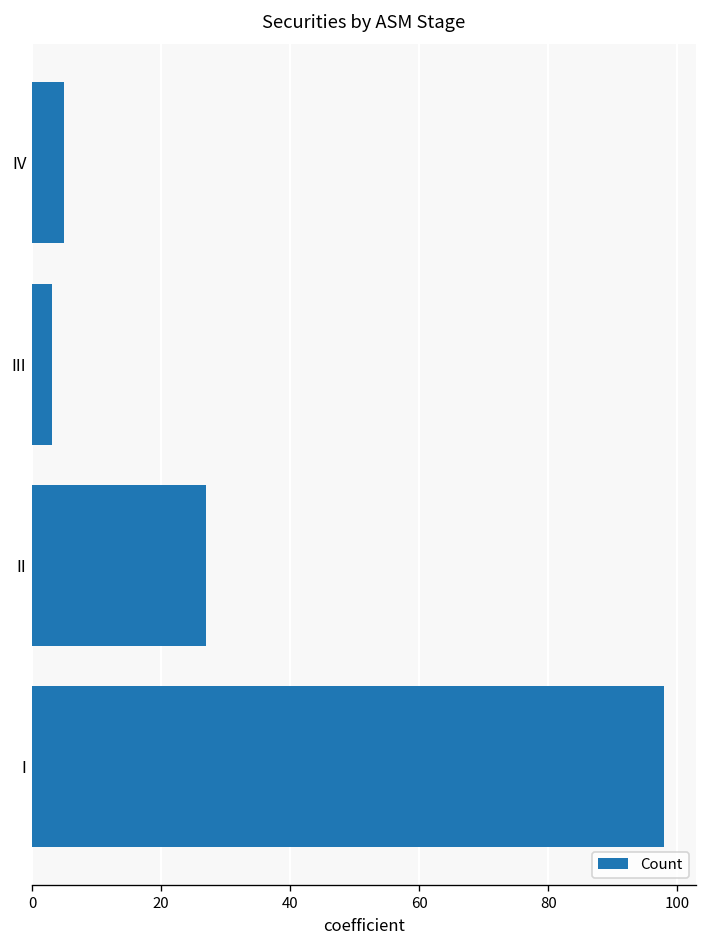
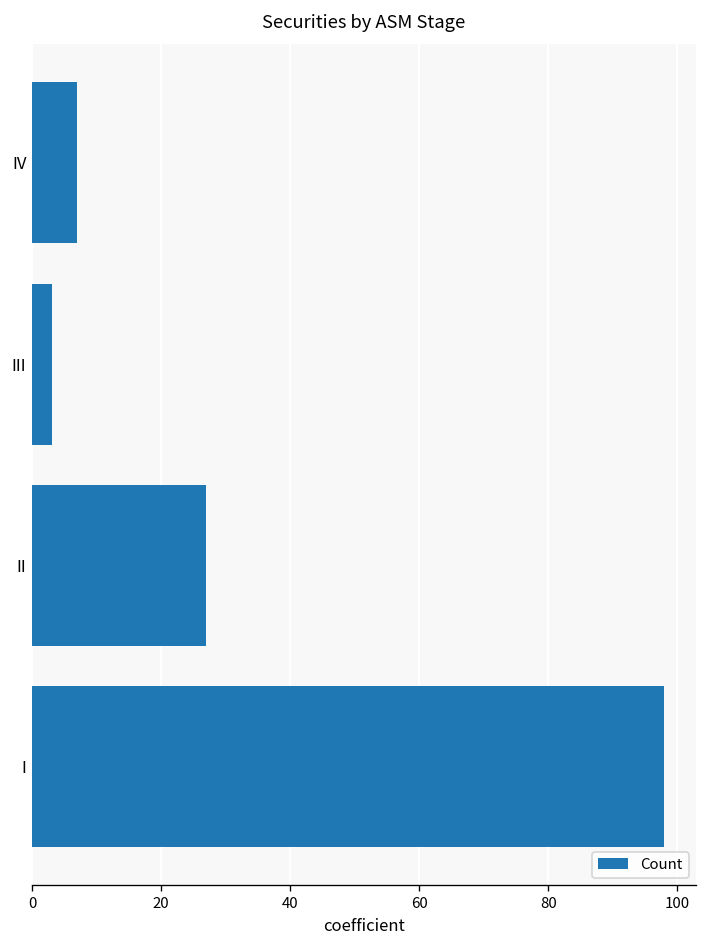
IV: 5 -> 7
